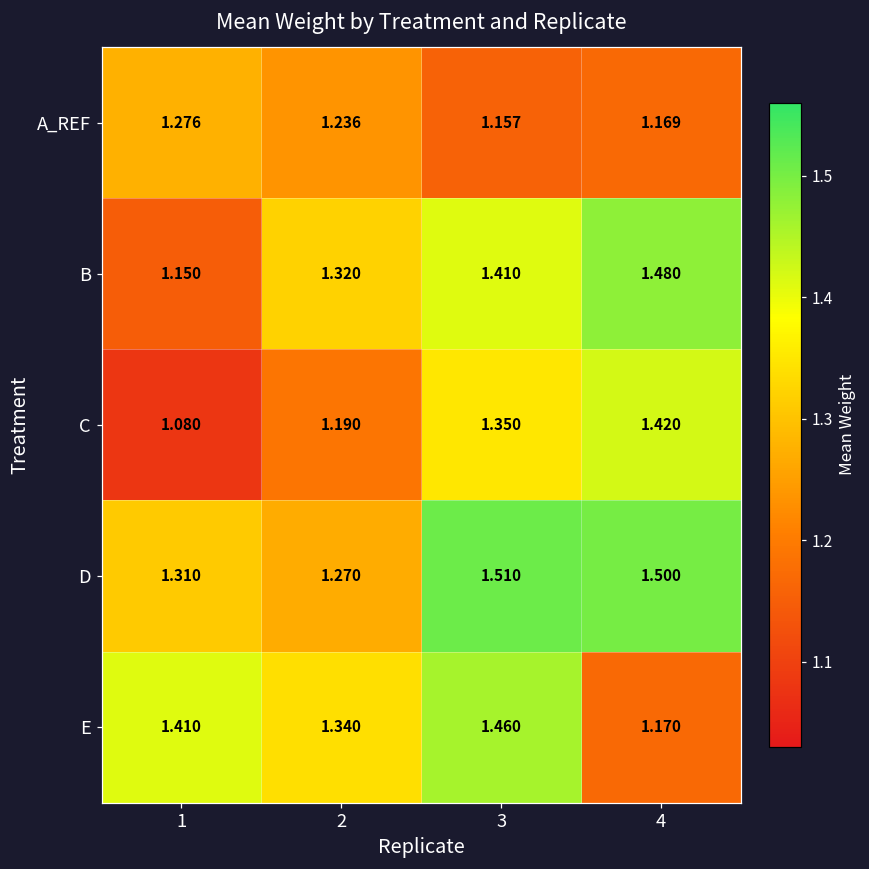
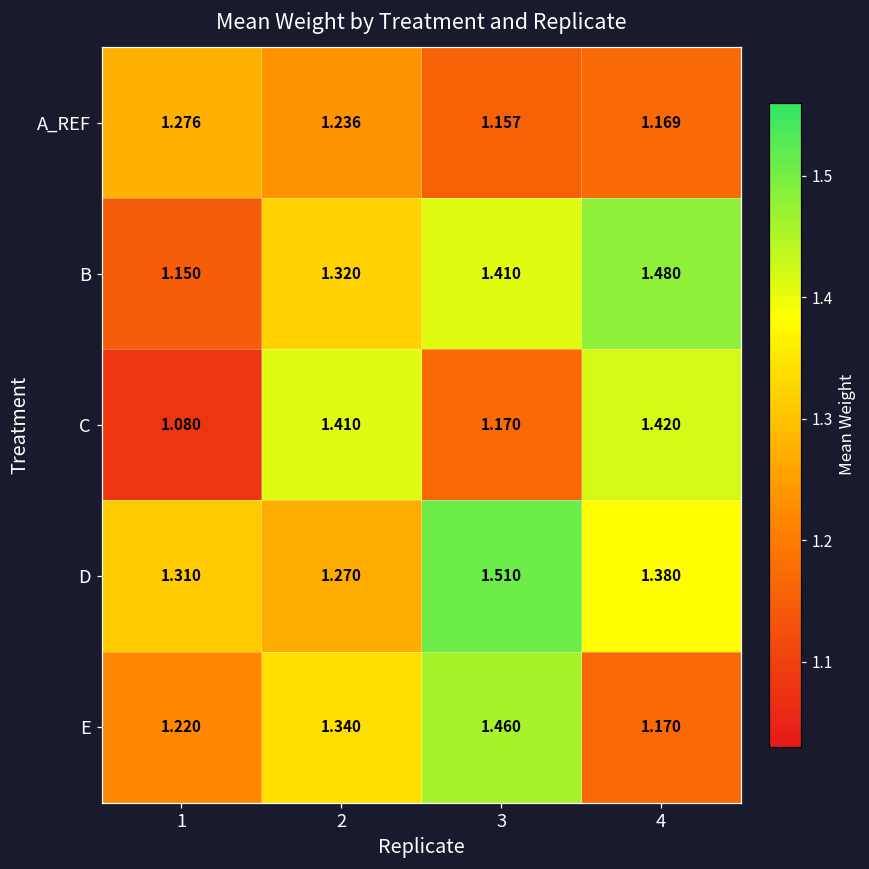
C, 2: 1.190 -> 1.410
C, 3: 1.350 -> 1.170
D, 4: 1.500 -> 1.380
E, 1: 1.410 -> 1.220
